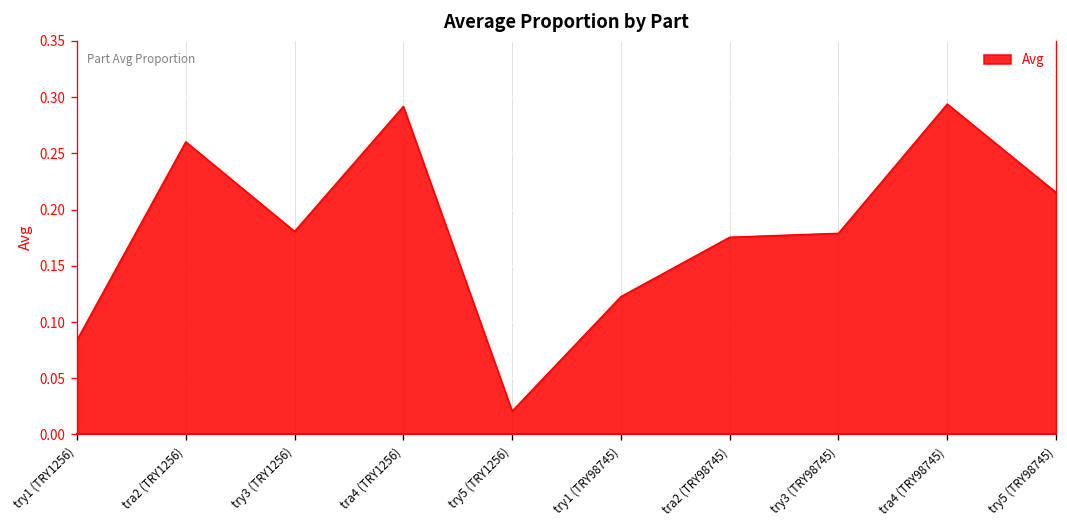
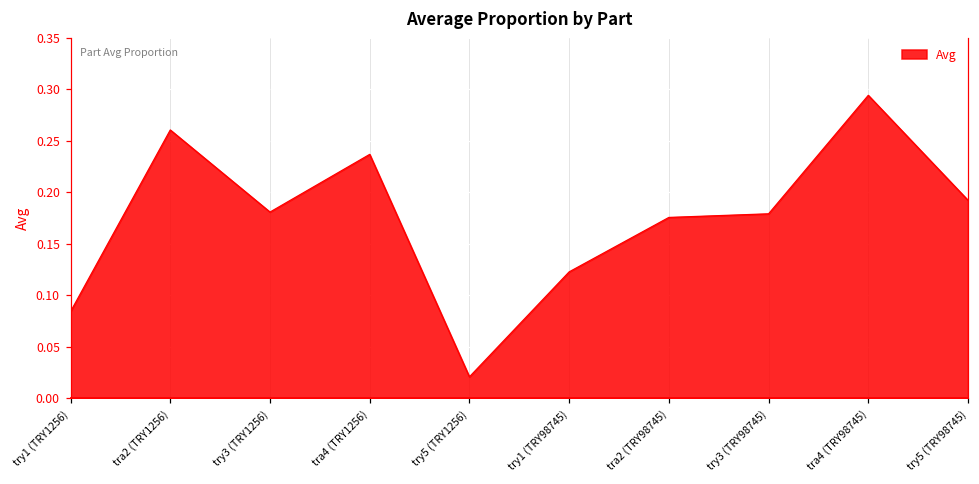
tra4 (TRY1256): 0.29 -> 0.24
try5 (TRY98745): 0.22 -> 0.19
